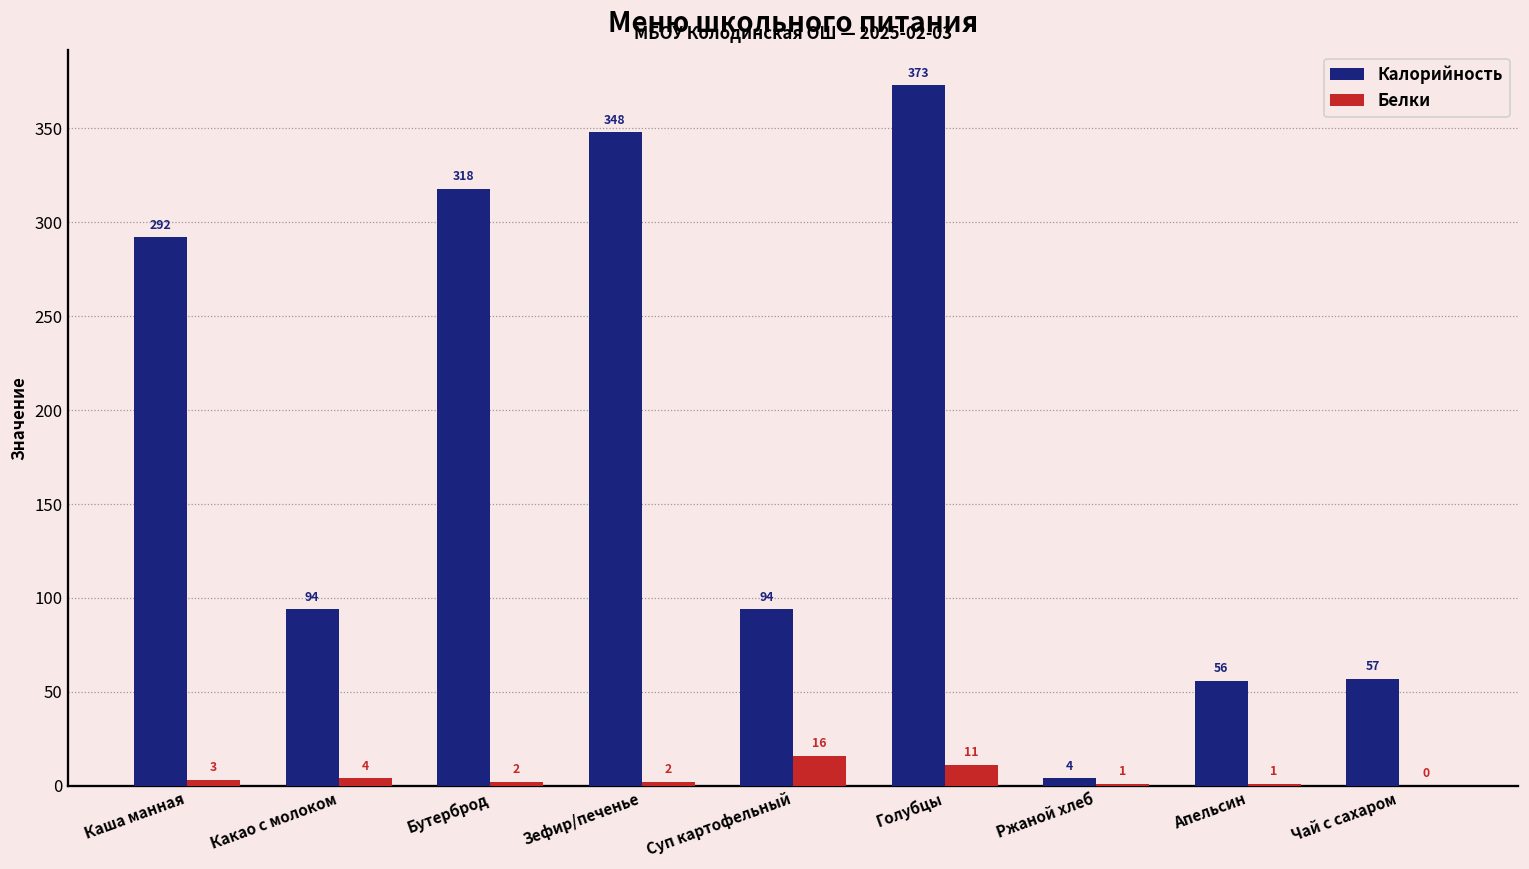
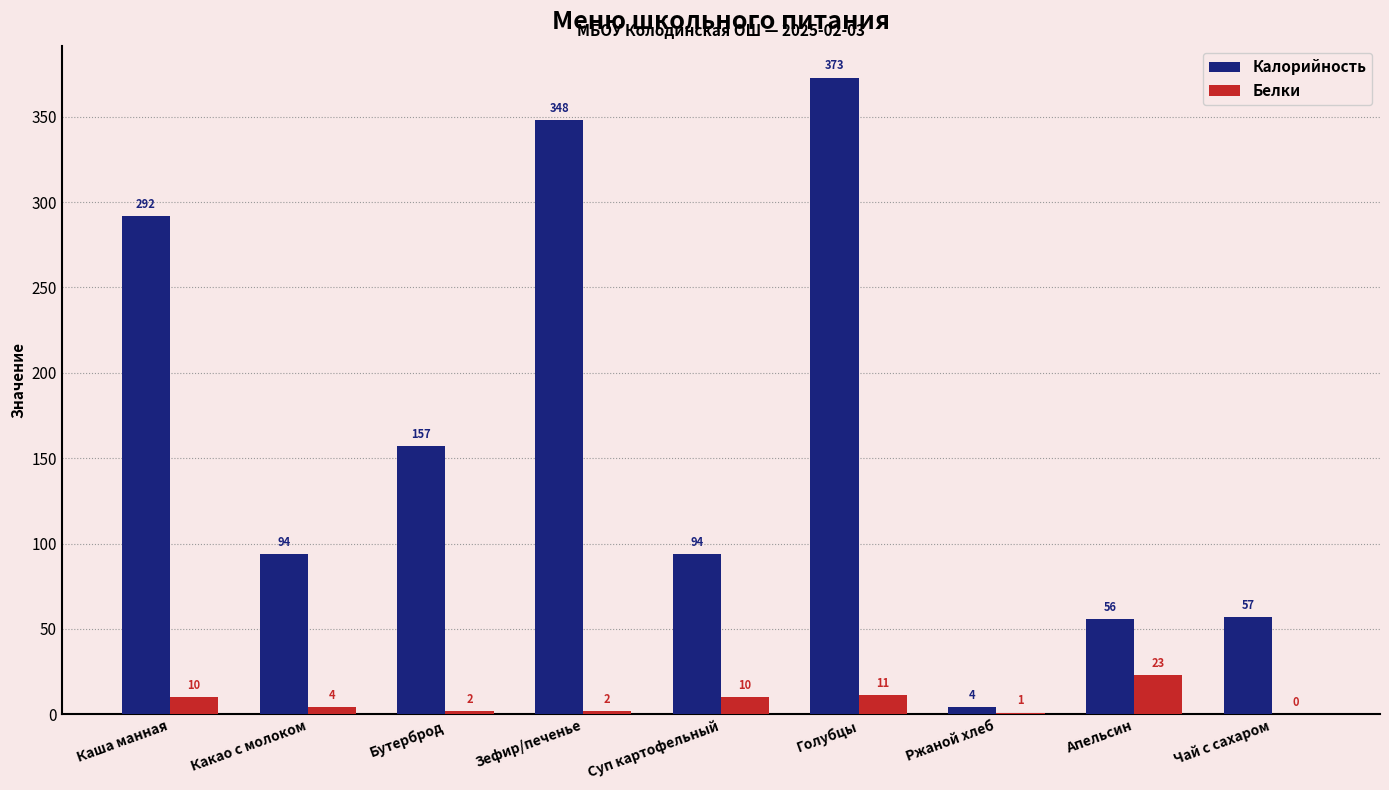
Белки, Каша манная: 3 -> 10
Калорийность, Бутерброд: 318 -> 157
Белки, Суп картофельный: 16 -> 10
Белки, Апельсин: 1 -> 23
